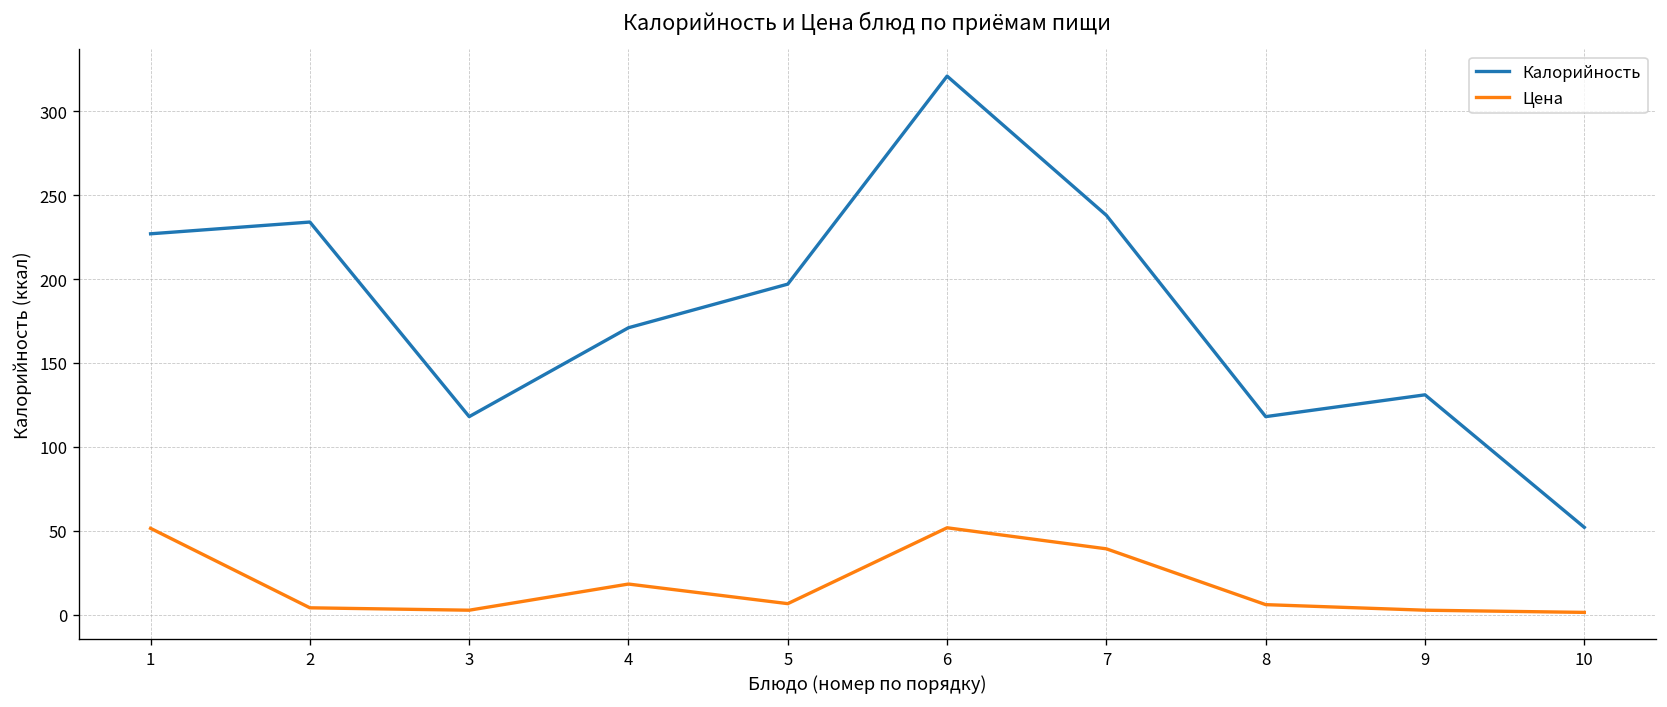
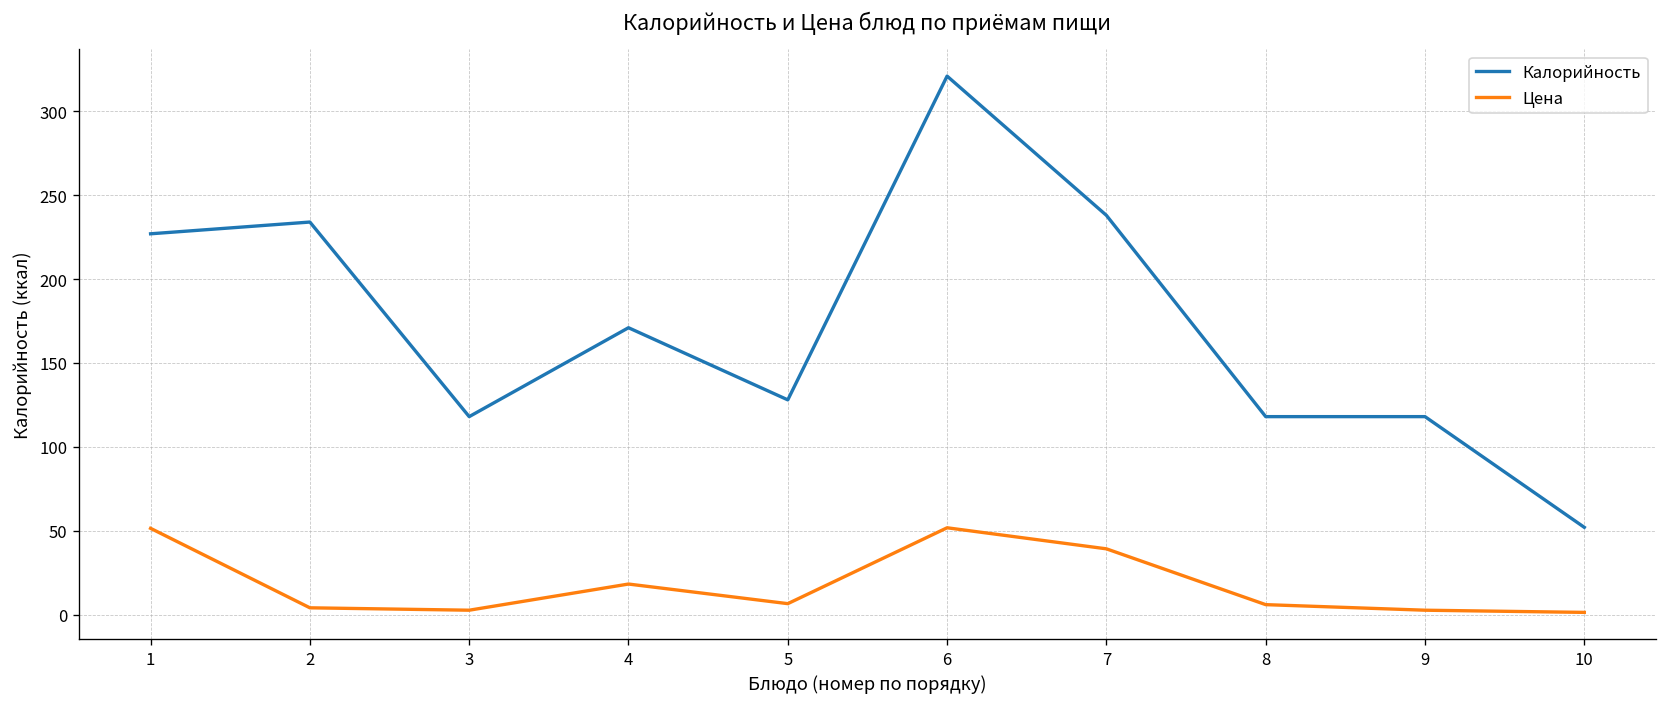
Калорийность, 5: 197 -> 128
Калорийность, 9: 131 -> 118
